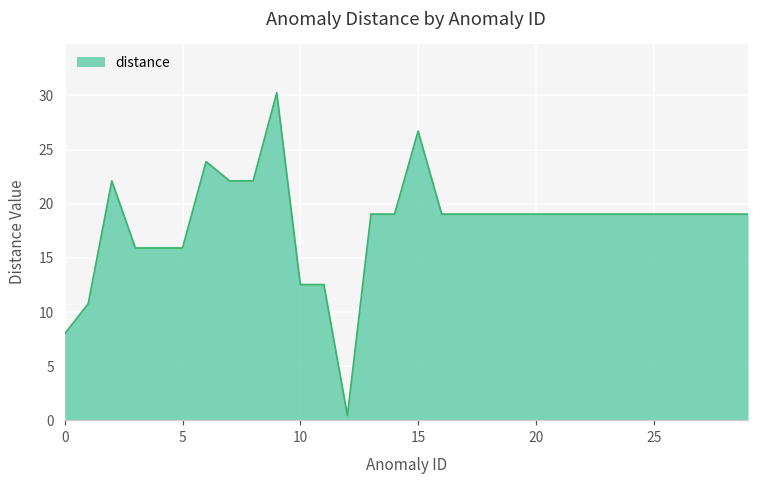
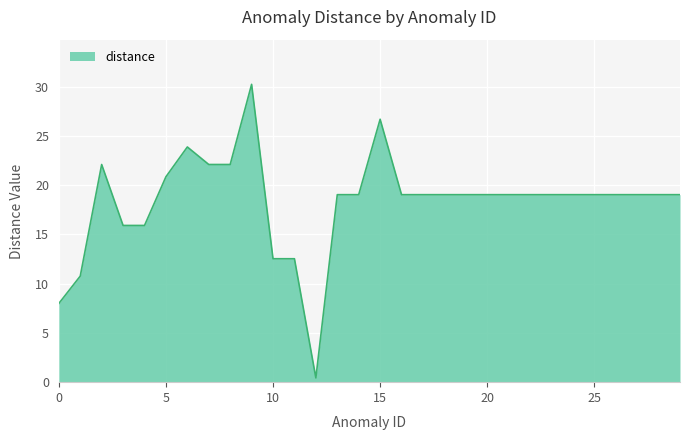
5: 16 -> 21
